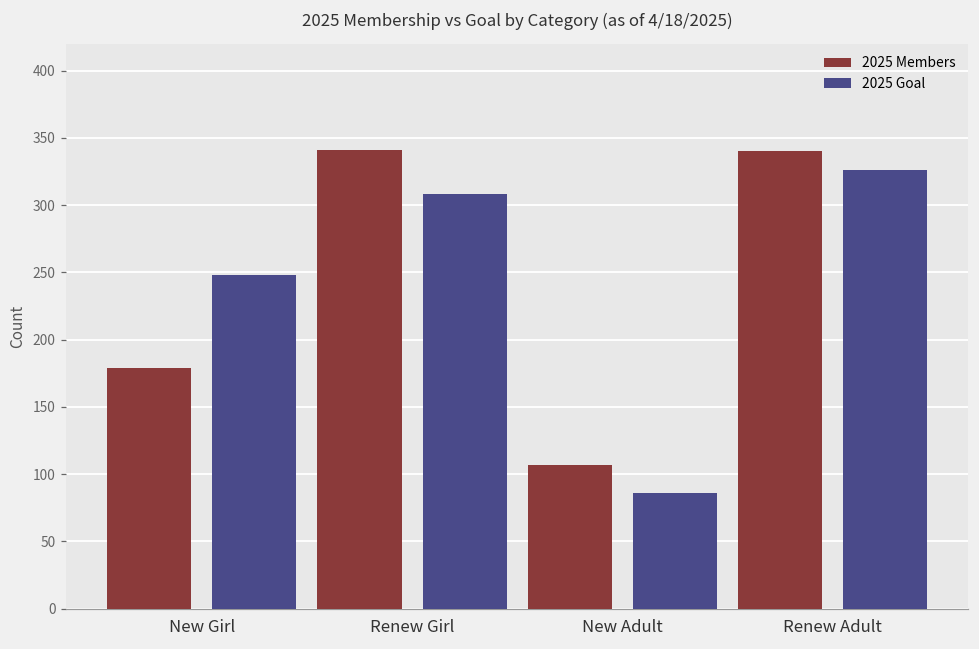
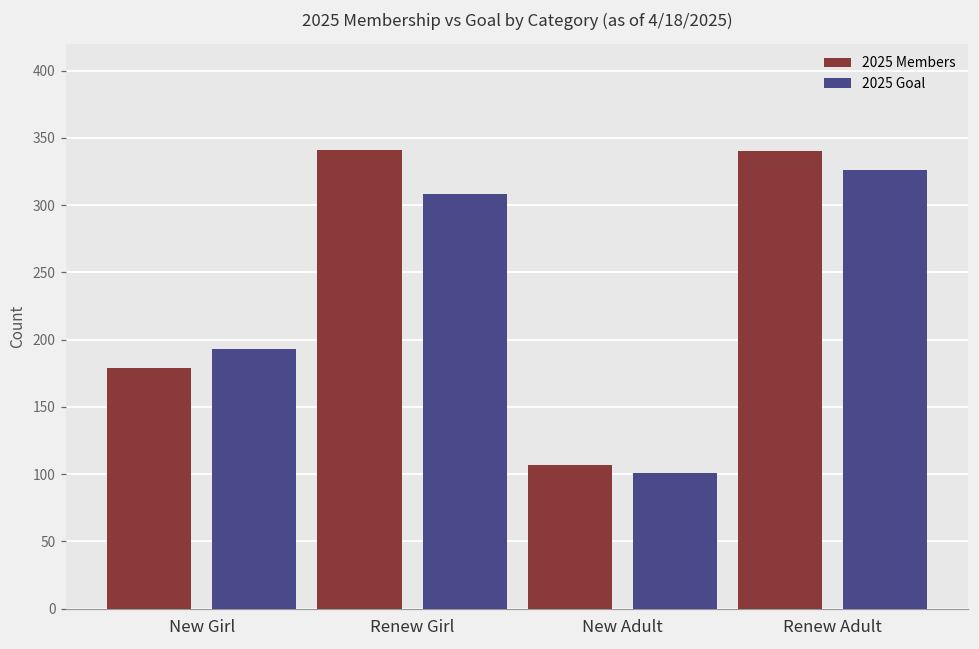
2025 Goal, New Girl: 248 -> 193
2025 Goal, New Adult: 86 -> 101
